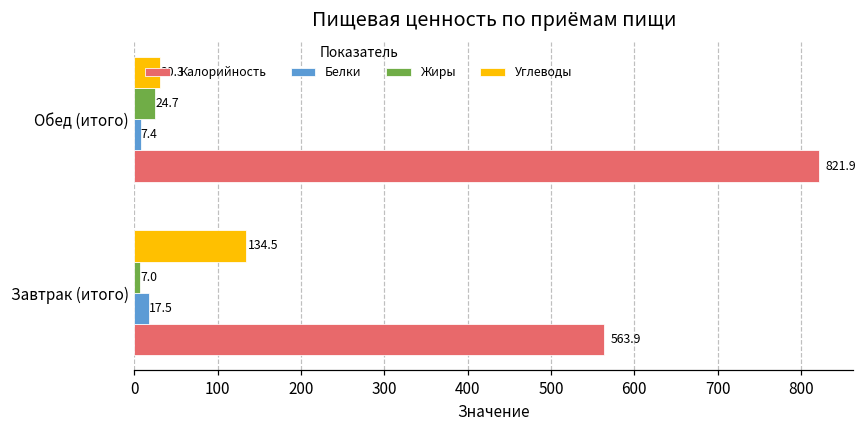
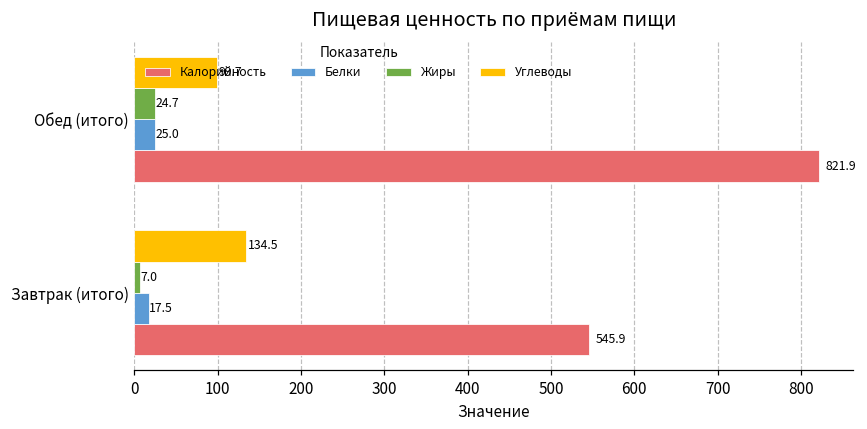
Углеводы, Обед (итого): 30.3 -> 99.7
Белки, Обед (итого): 7.4 -> 25.0
Калорийность, Завтрак (итого): 563.9 -> 545.9
